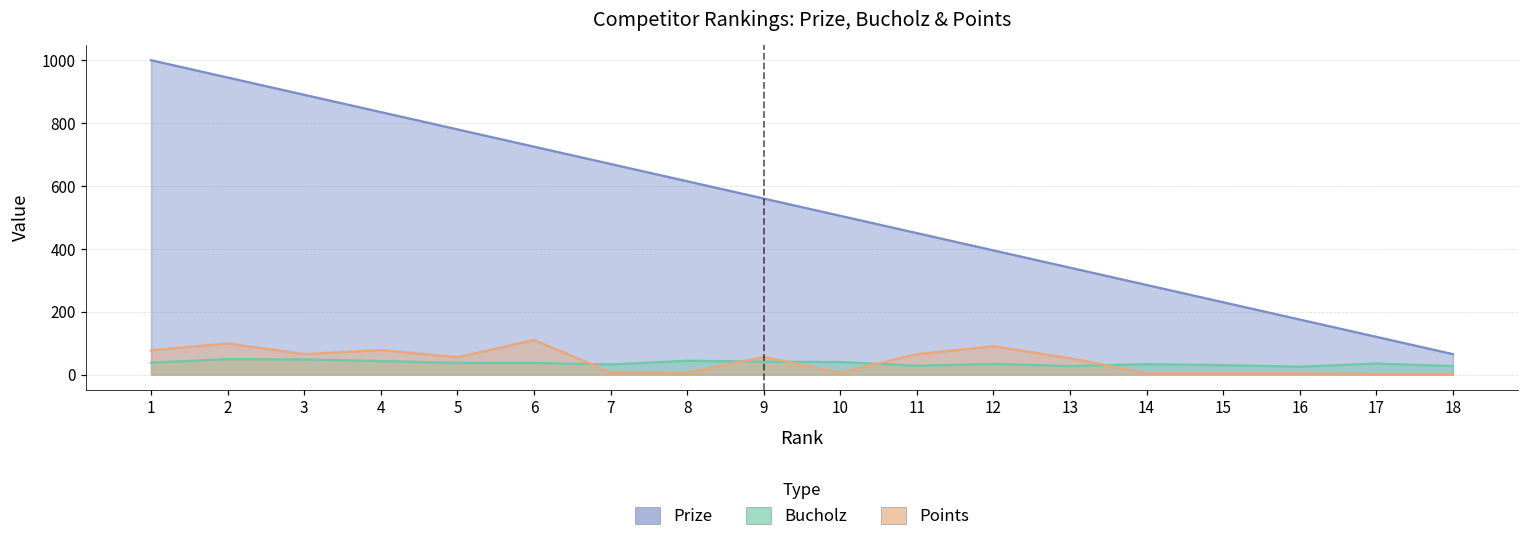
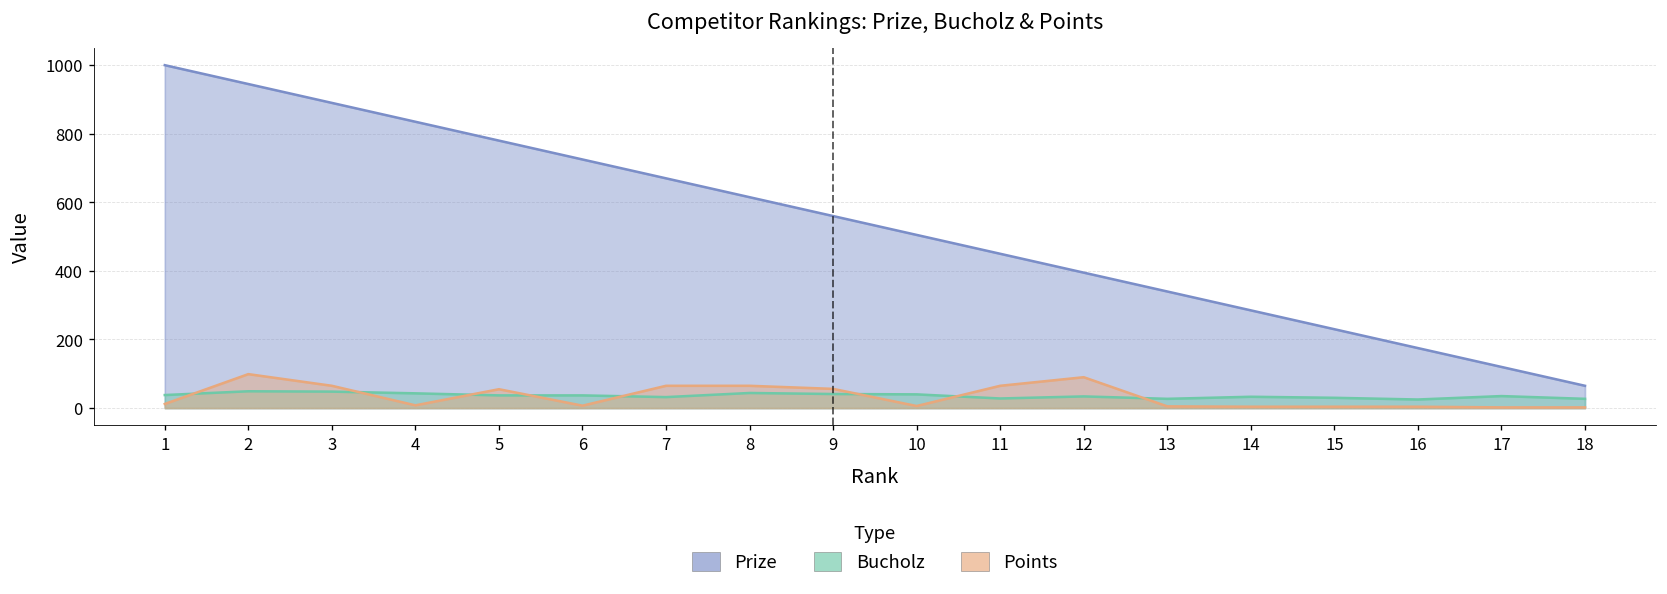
Points, 1: 80 -> 10
Points, 4: 80 -> 10
Points, 6: 110 -> 10
Points, 7: 10 -> 70
Points, 8: 10 -> 70
Points, 13: 50 -> 10
